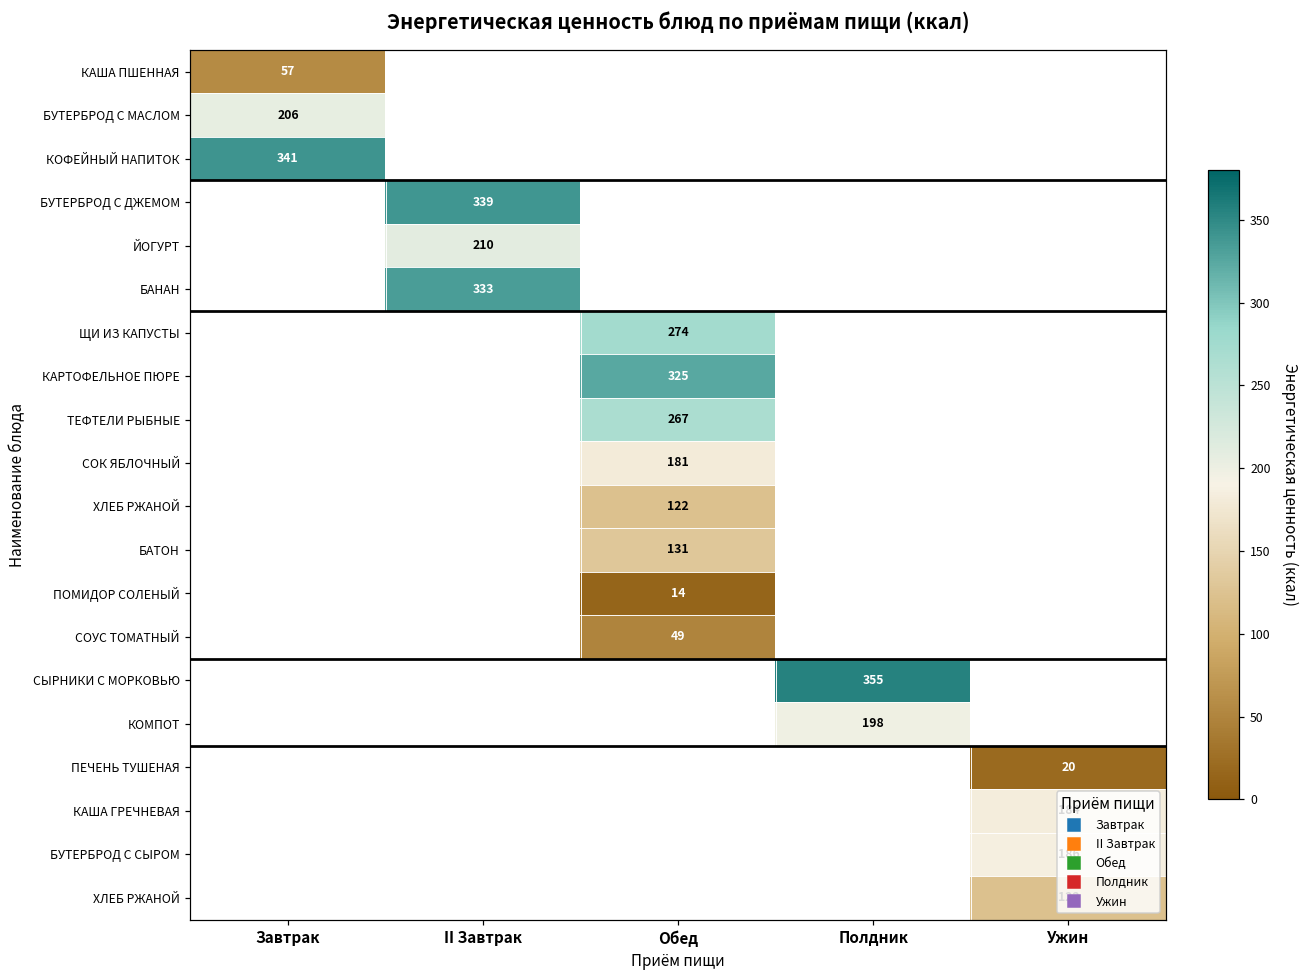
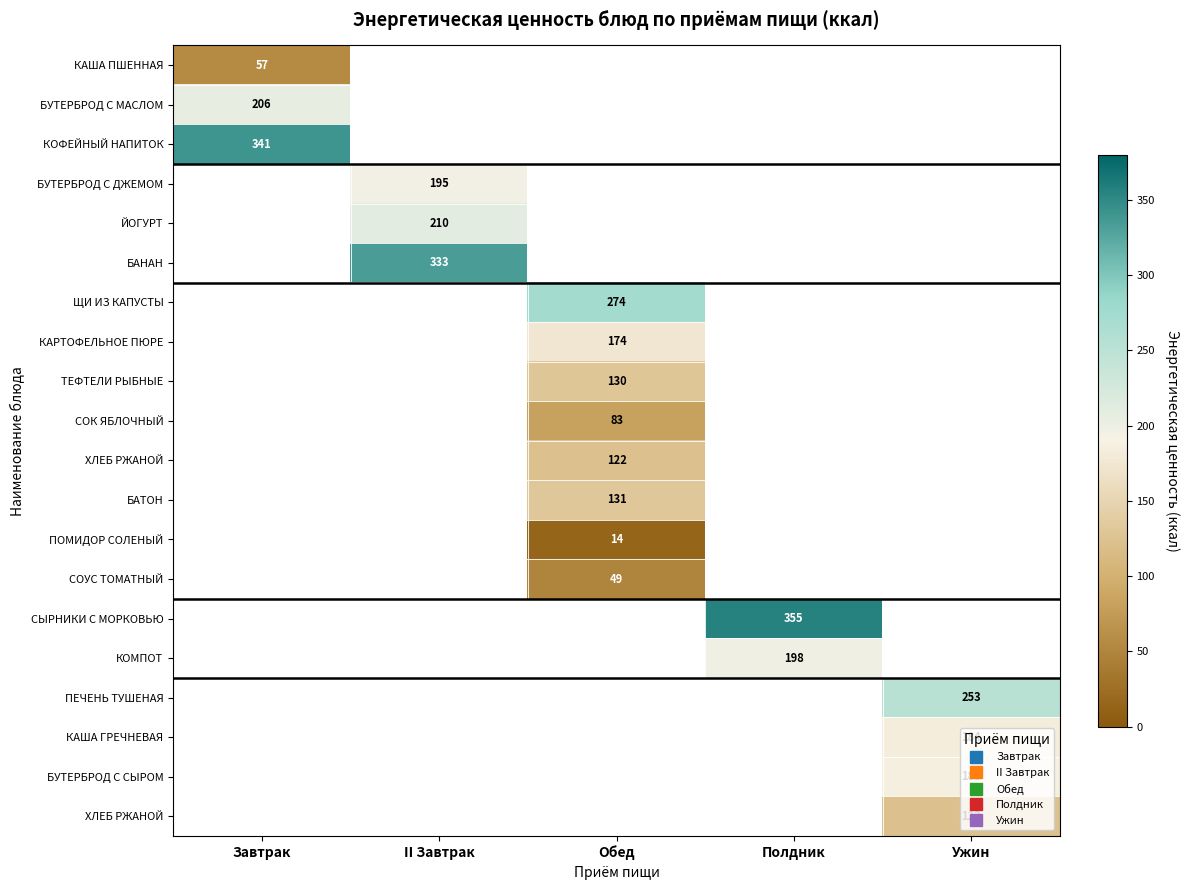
БУТЕРБРОД С ДЖЕМОМ, II Завтрак: 339 -> 195
КАРТОФЕЛЬНОЕ ПЮРЕ, Обед: 325 -> 174
ТЕФТЕЛИ РЫБНЫЕ, Обед: 267 -> 130
СОК ЯБЛОЧНЫЙ, Обед: 181 -> 83
ПЕЧЕНЬ ТУШЕНАЯ, Ужин: 20 -> 253
